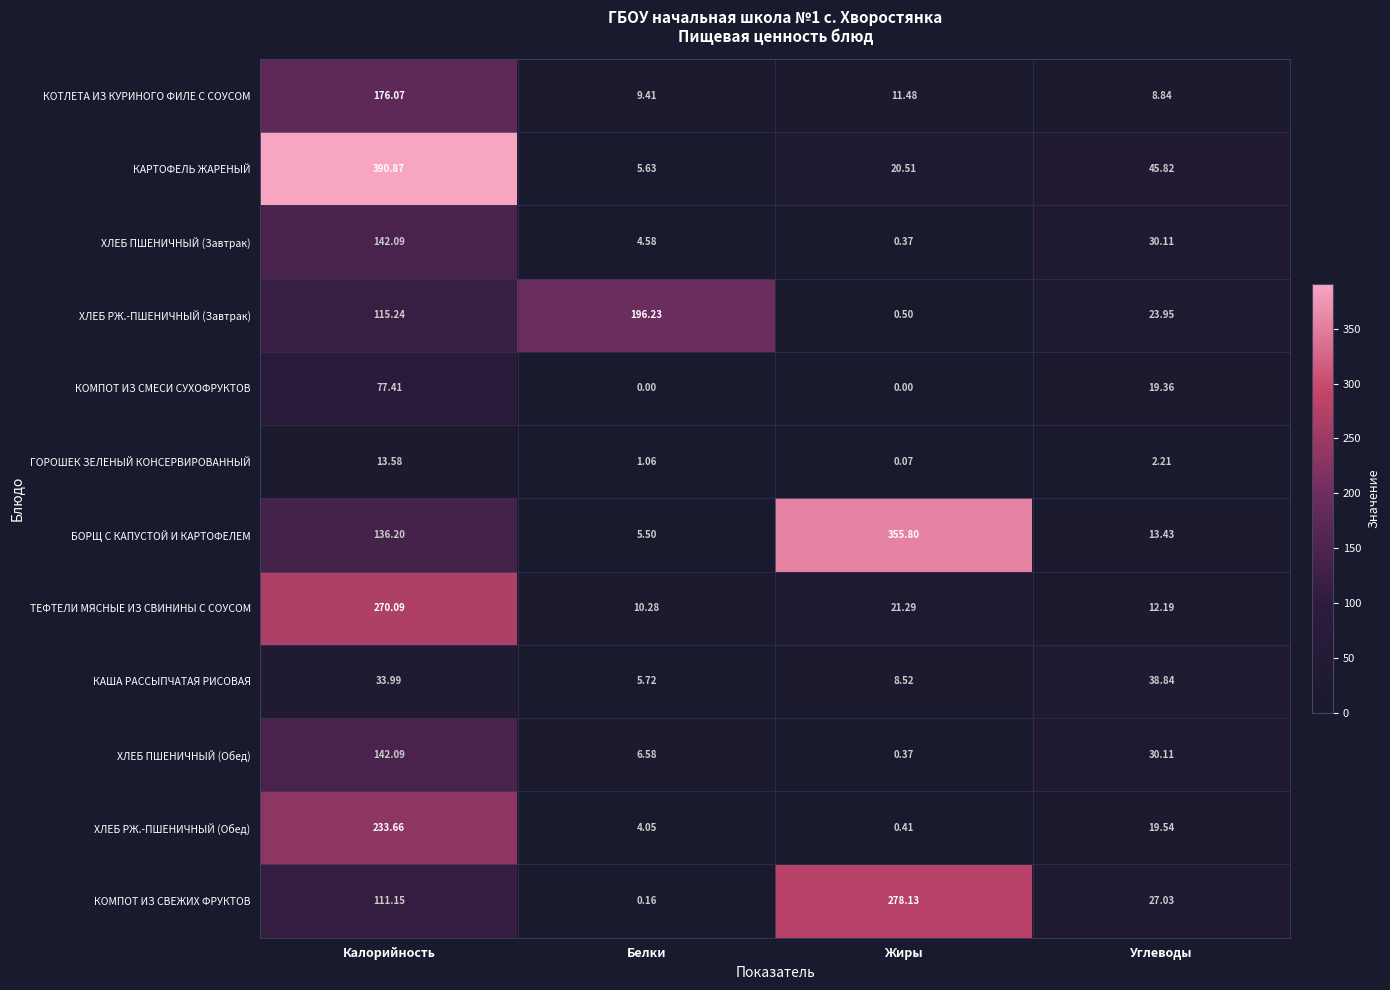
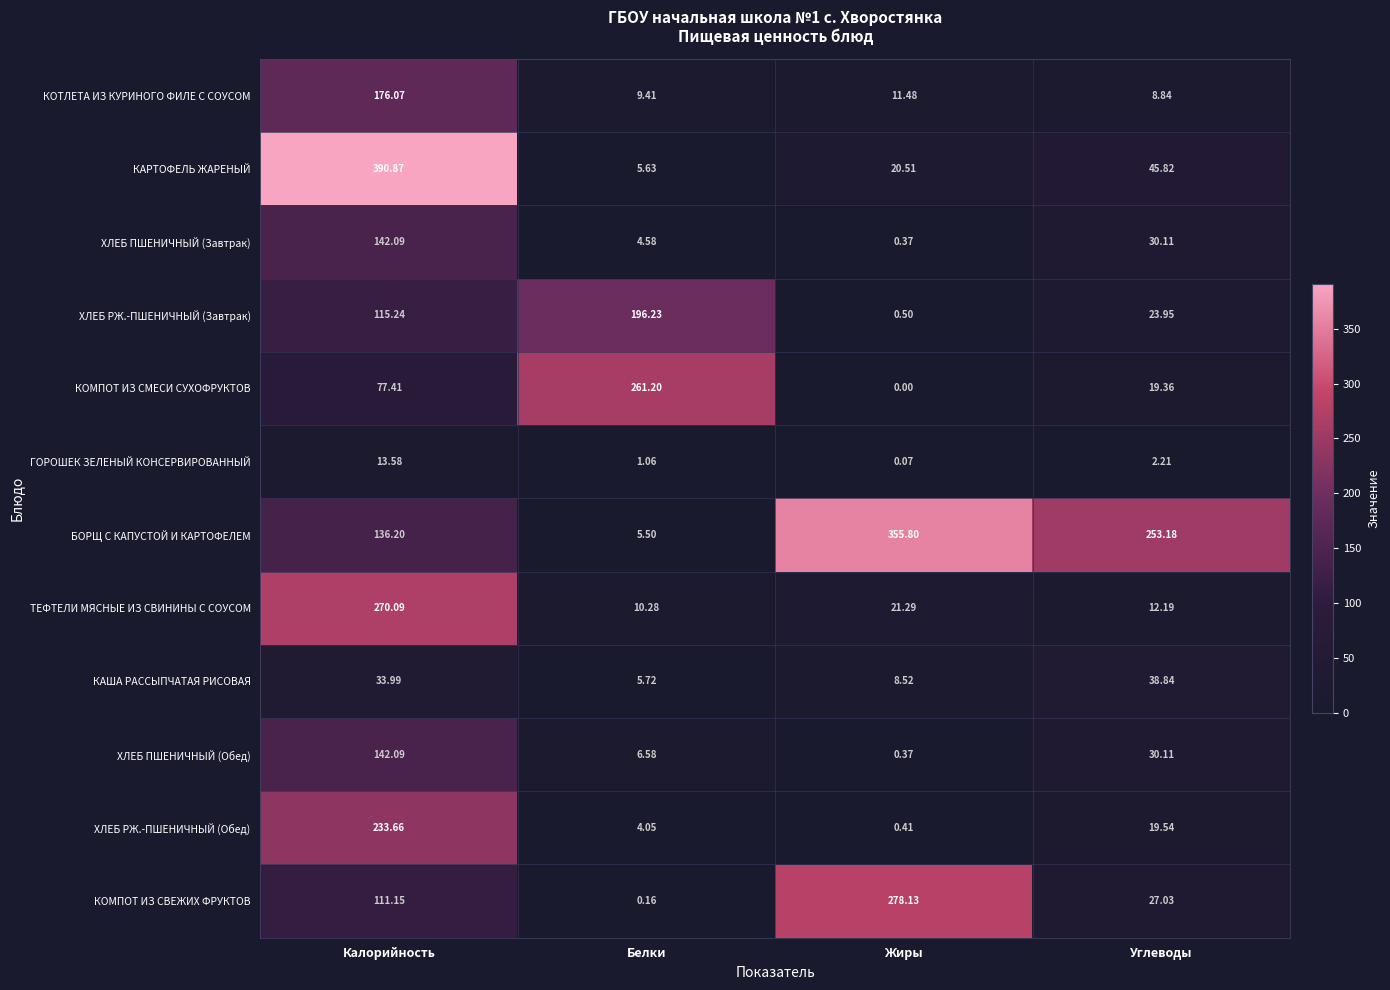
КОМПОТ ИЗ СМЕСИ СУХОФРУКТОВ, Белки: 0.00 -> 261.20
БОРЩ С КАПУСТОЙ И КАРТОФЕЛЕМ, Углеводы: 13.43 -> 253.18
